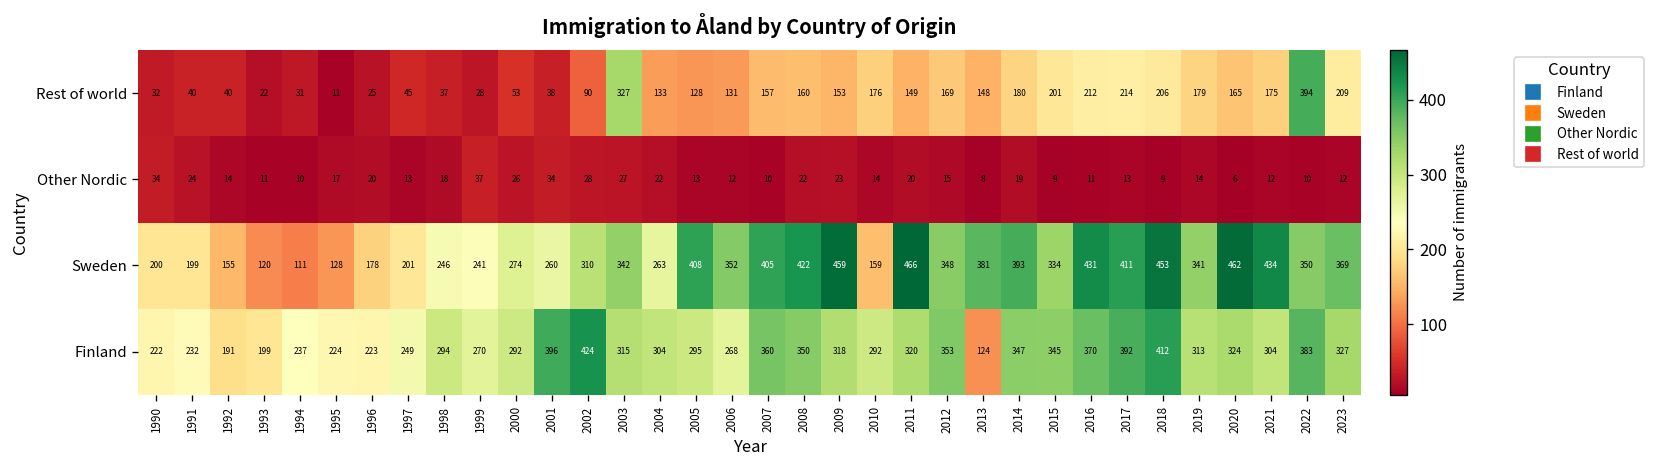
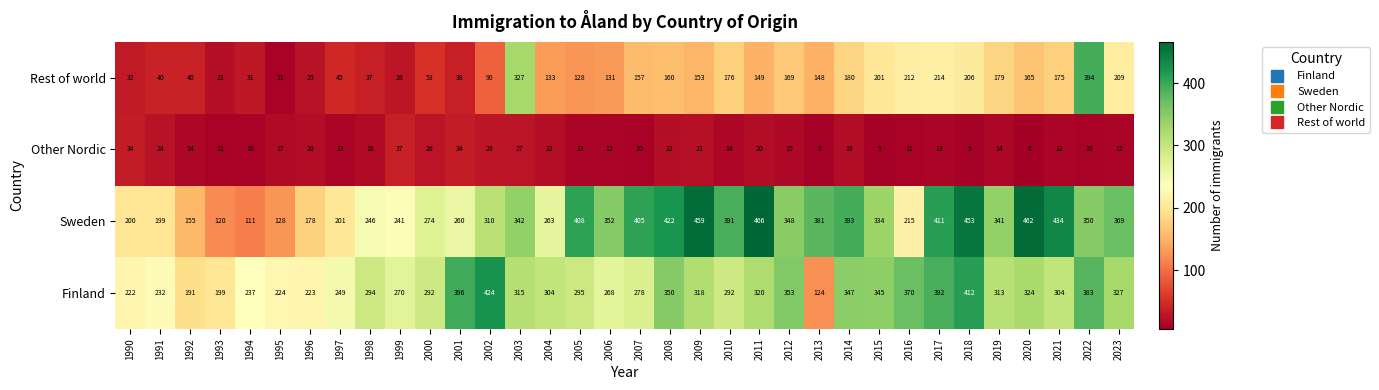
Sweden, 2010: 159 -> 391
Sweden, 2016: 431 -> 215
Finland, 2007: 360 -> 278
